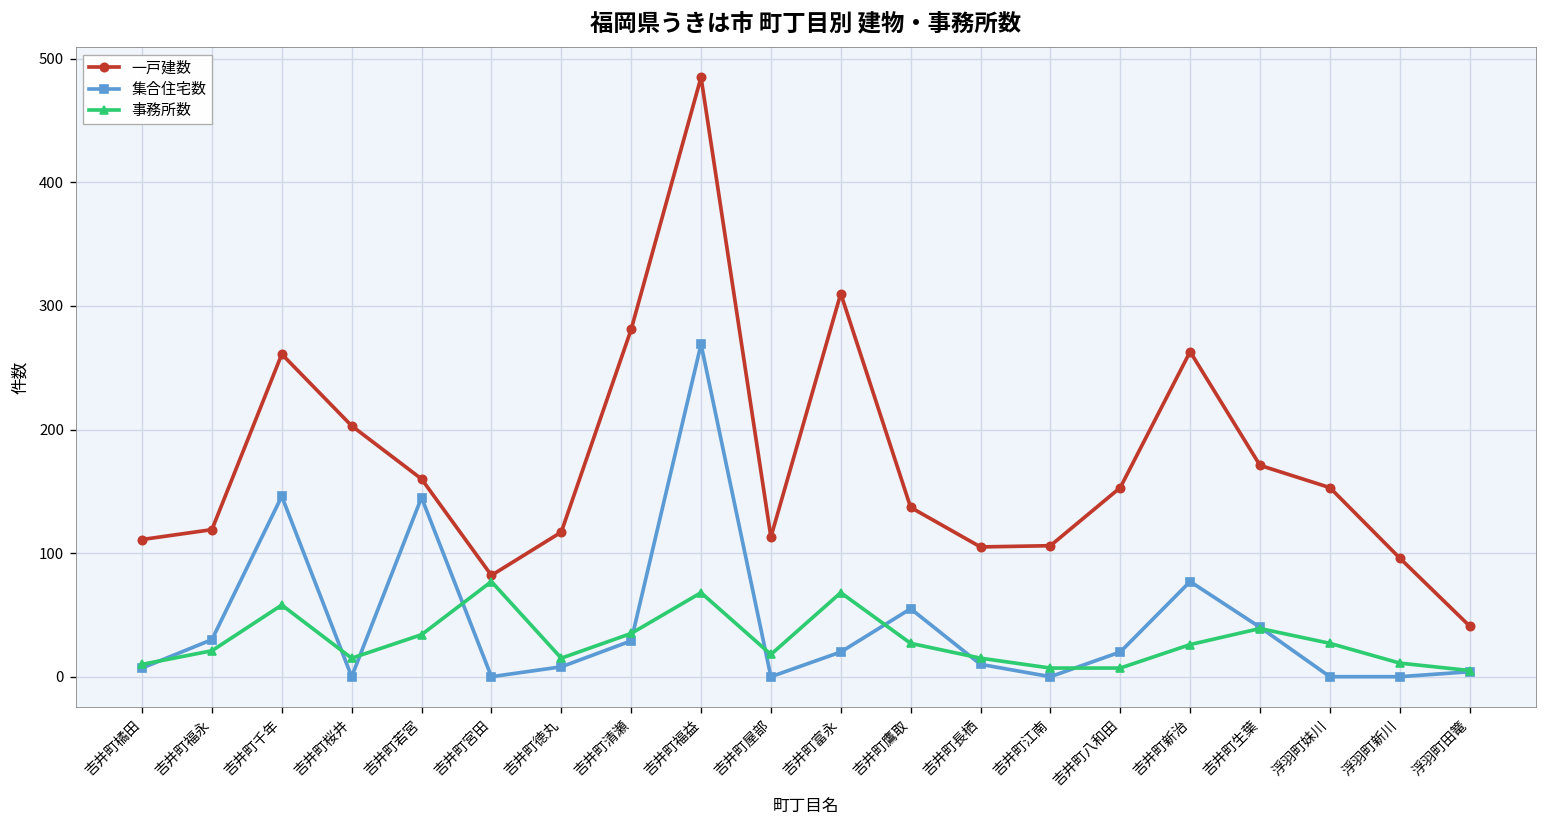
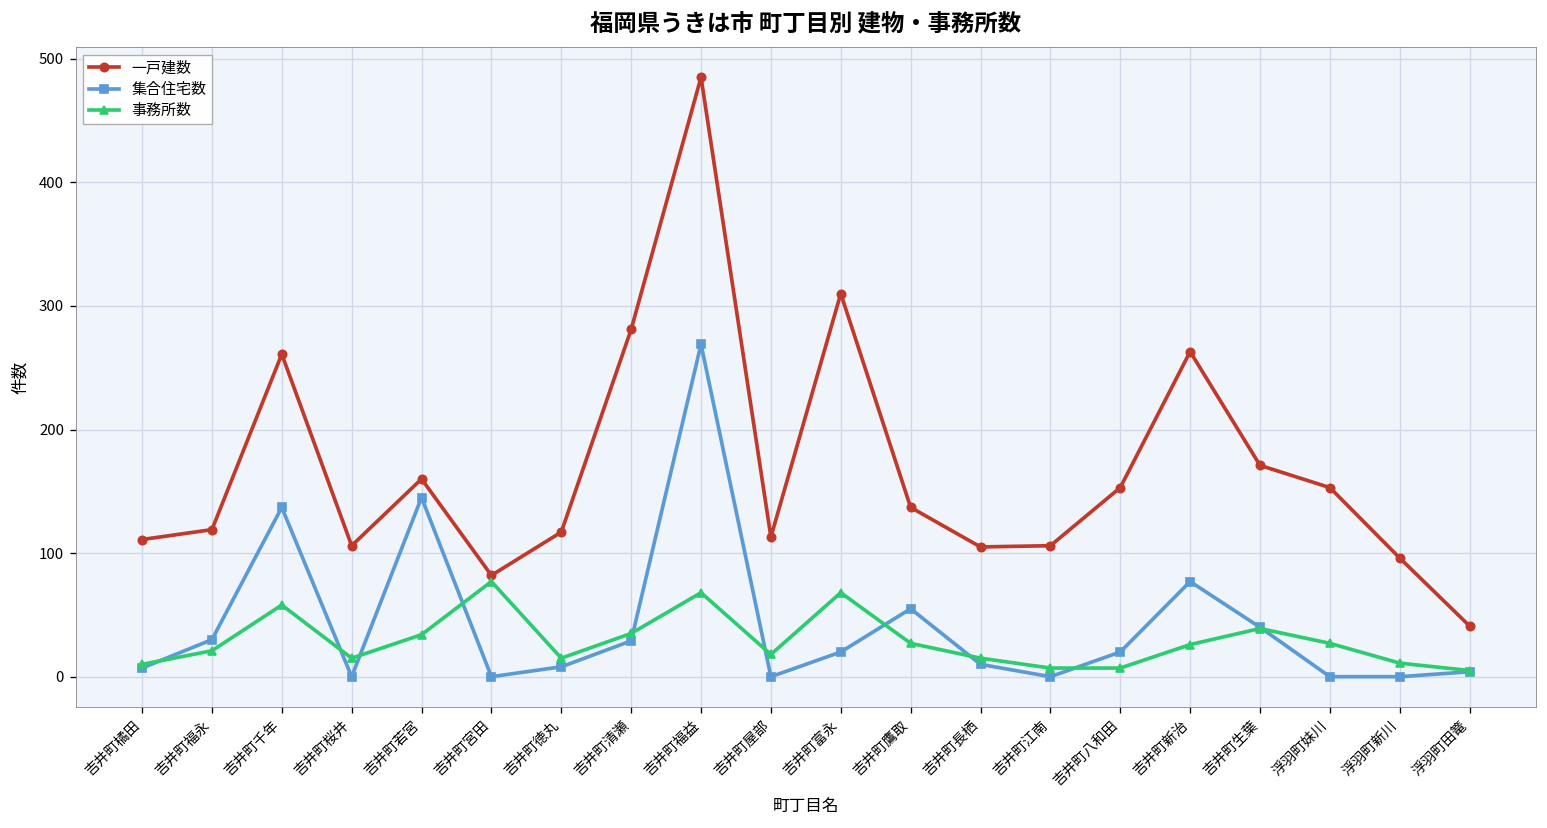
集合住宅数, 吉井町千年: 146 -> 137
一戸建数, 吉井町桜井: 203 -> 106
